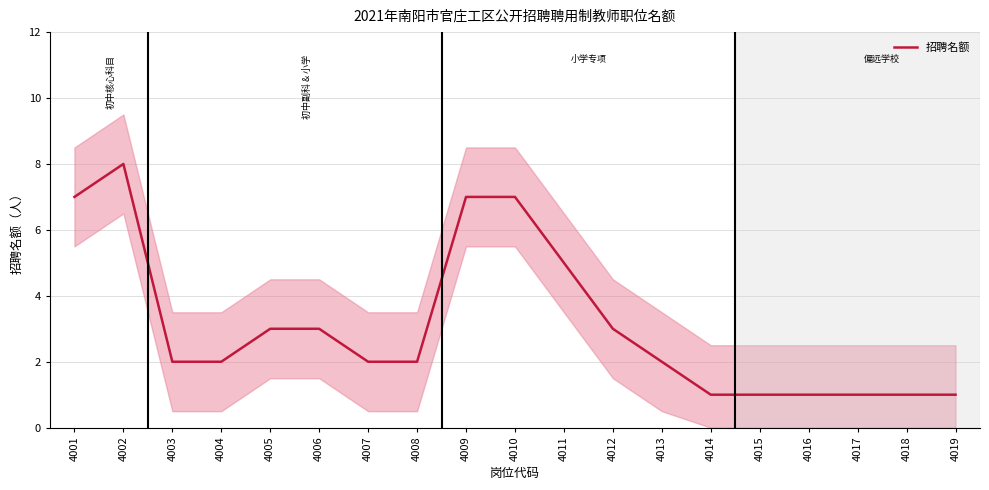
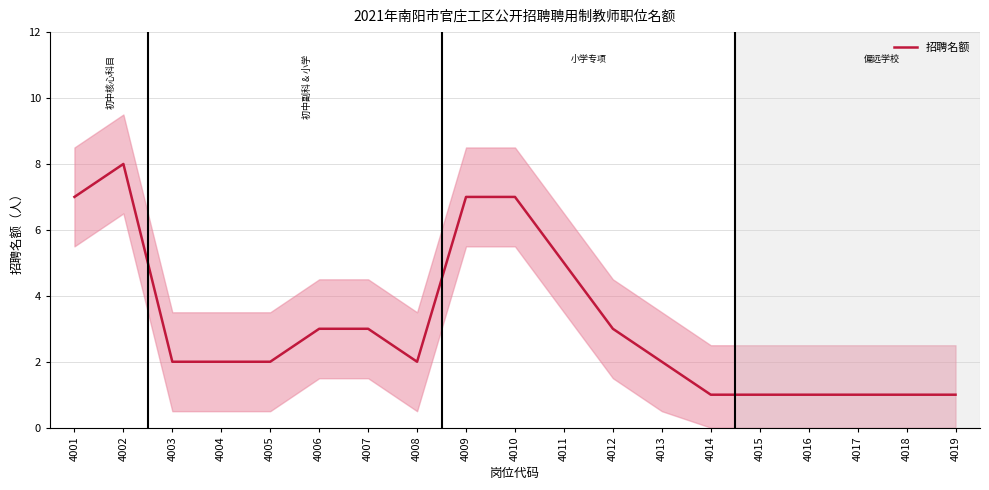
招聘名额, 4005: 3 -> 2
招聘名额, 4007: 2 -> 3
